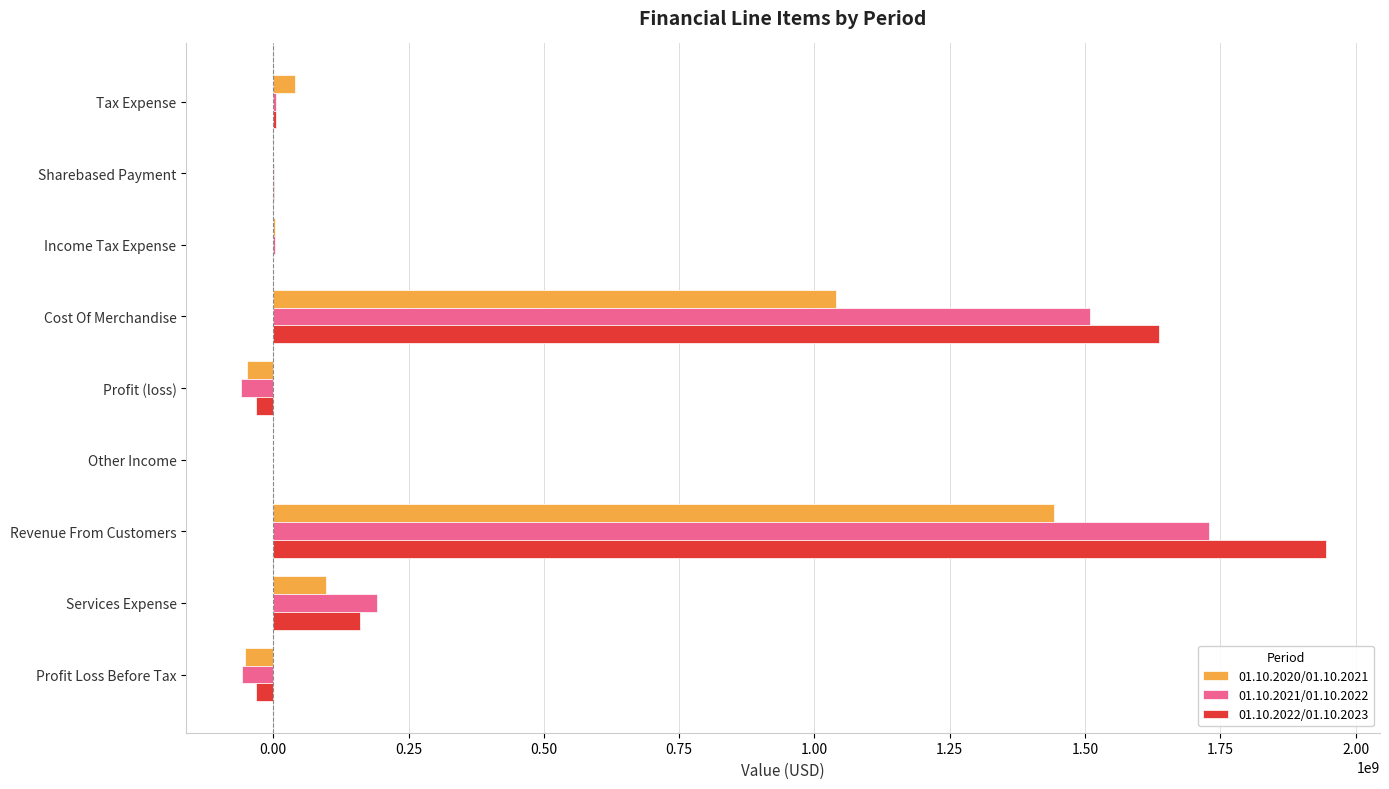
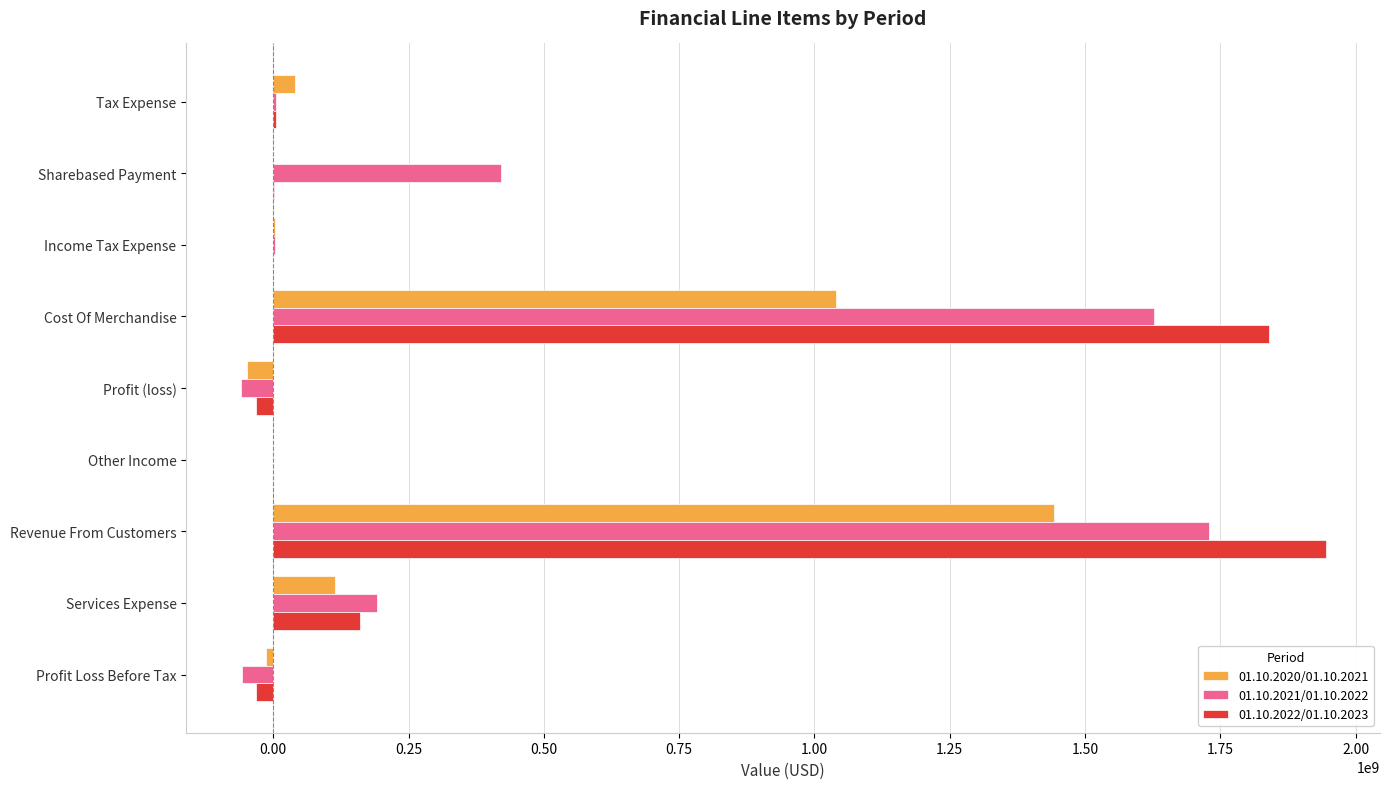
01.10.2021/01.10.2022, Sharebased Payment: 0 -> 420000000
01.10.2021/01.10.2022, Cost Of Merchandise: 1510000000 -> 1630000000
01.10.2022/01.10.2023, Cost Of Merchandise: 1640000000 -> 1840000000
01.10.2020/01.10.2021, Services Expense: 100000000 -> 110000000
01.10.2020/01.10.2021, Profit Loss Before Tax: -50000000 -> -10000000
